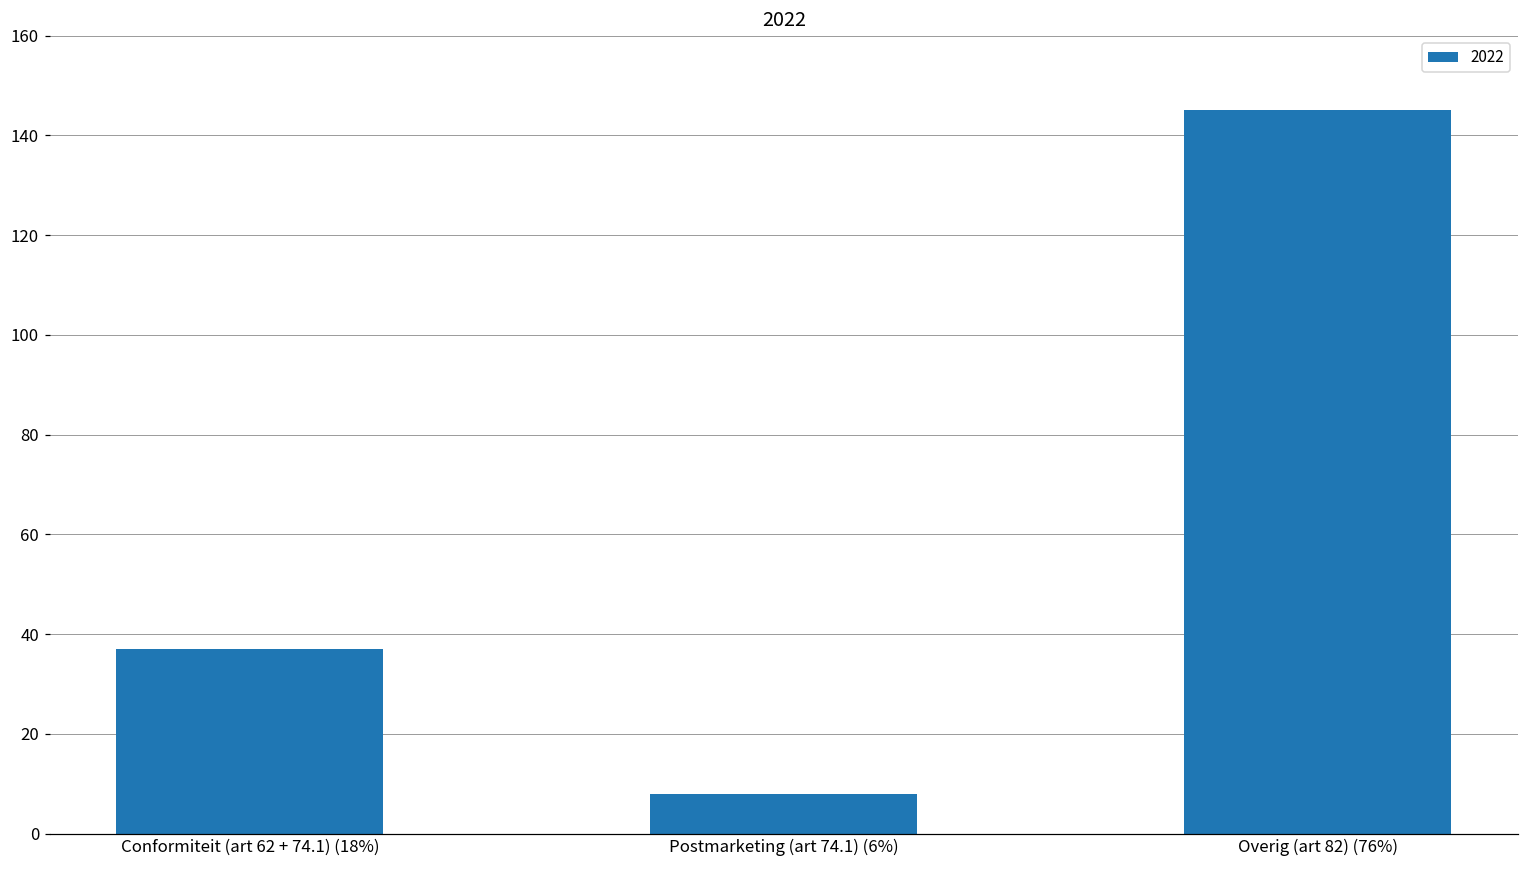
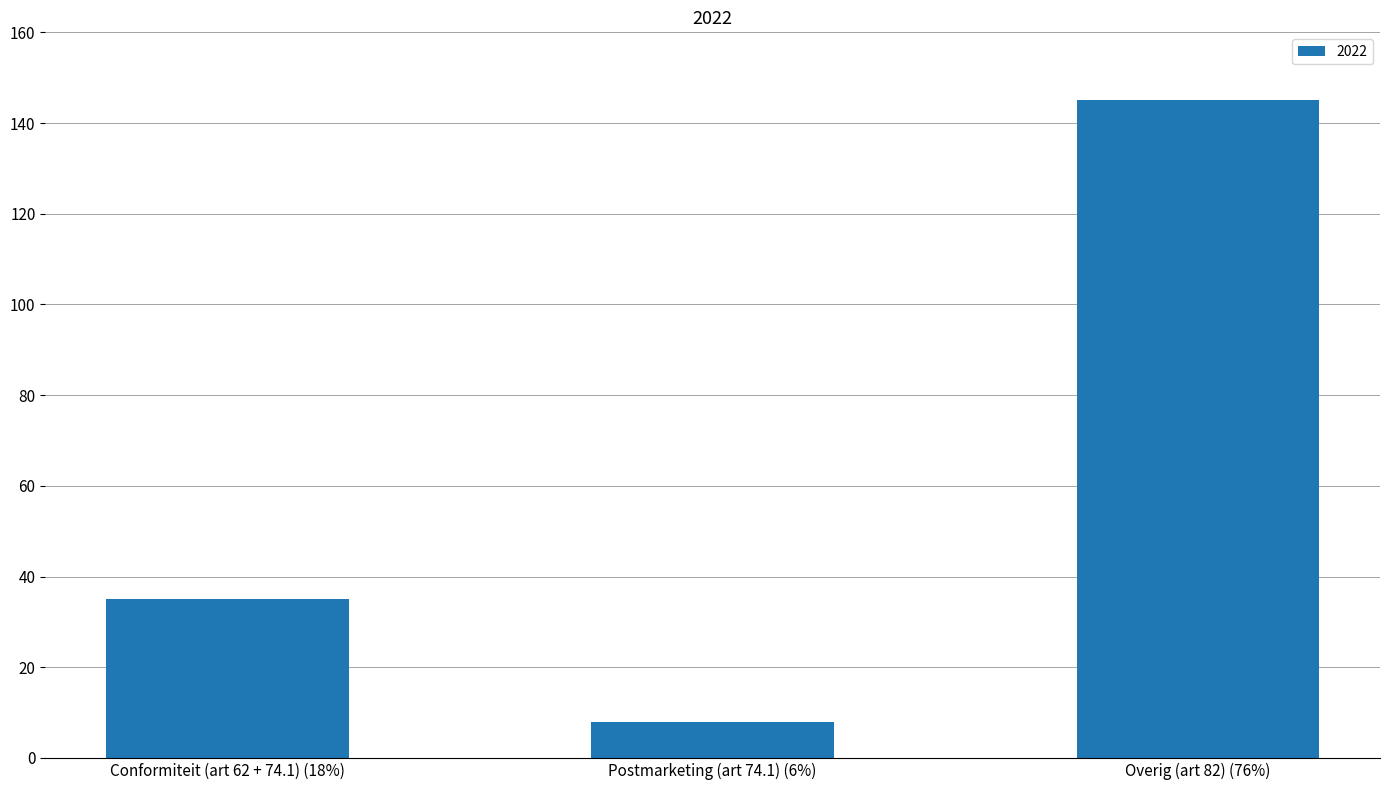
Conformiteit (art 62 + 74.1) (18%): 37 -> 35
